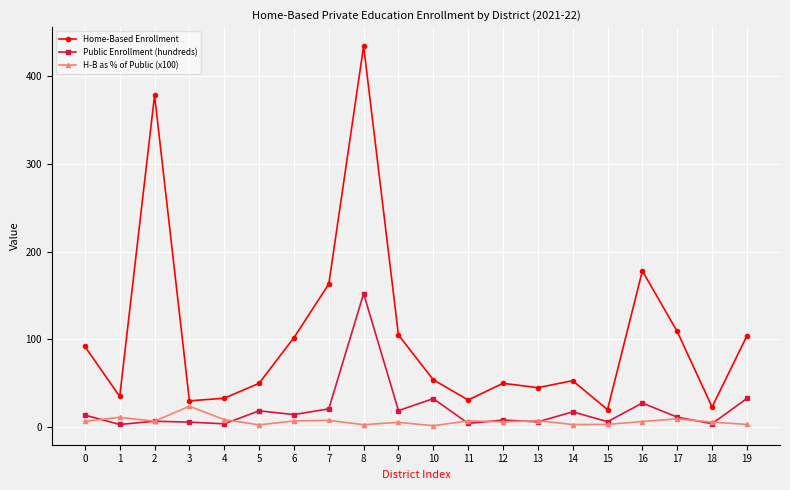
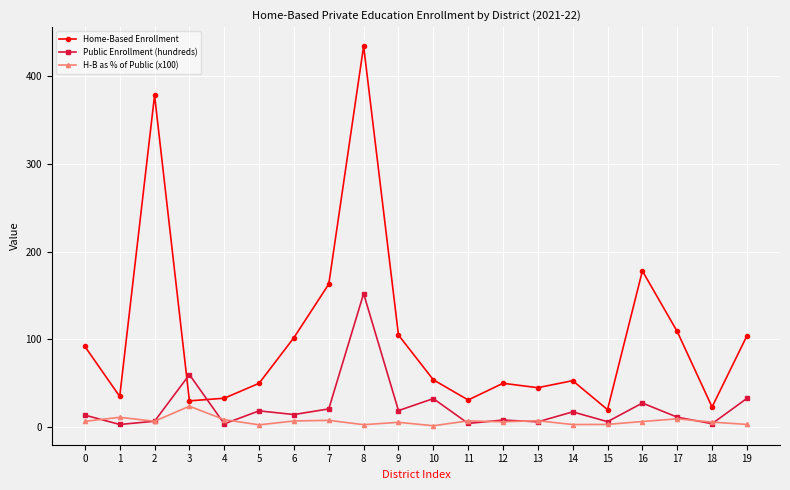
Public Enrollment (hundreds), 3: 10 -> 60
